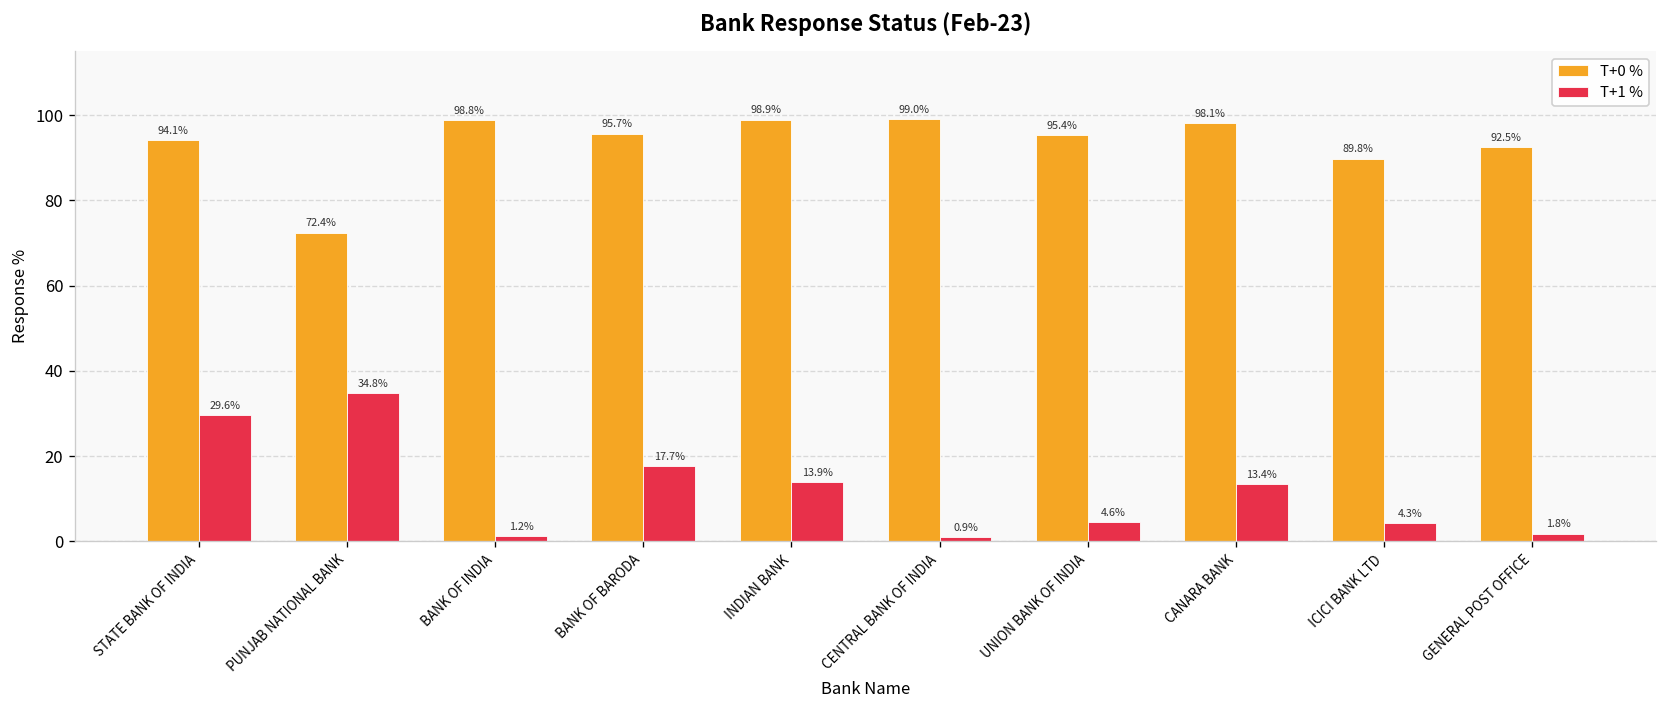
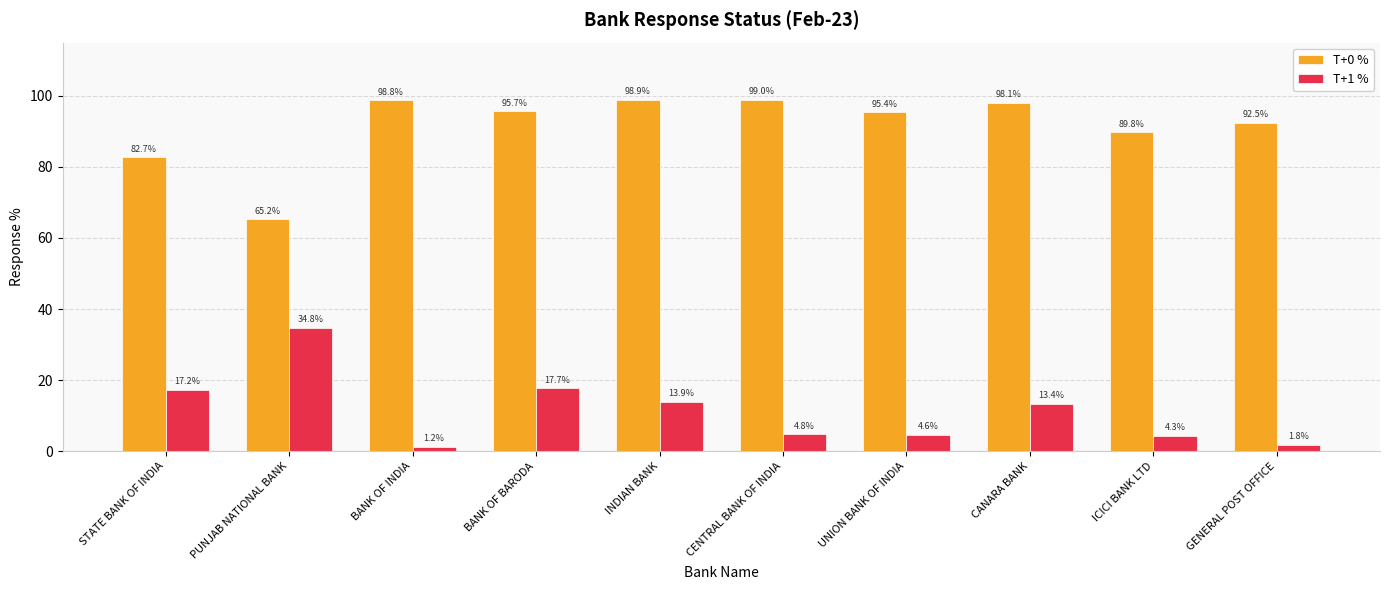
T+0 %, STATE BANK OF INDIA: 94.1% -> 82.7%
T+1 %, STATE BANK OF INDIA: 29.6% -> 17.2%
T+0 %, PUNJAB NATIONAL BANK: 72.4% -> 65.2%
T+1 %, CENTRAL BANK OF INDIA: 0.9% -> 4.8%
